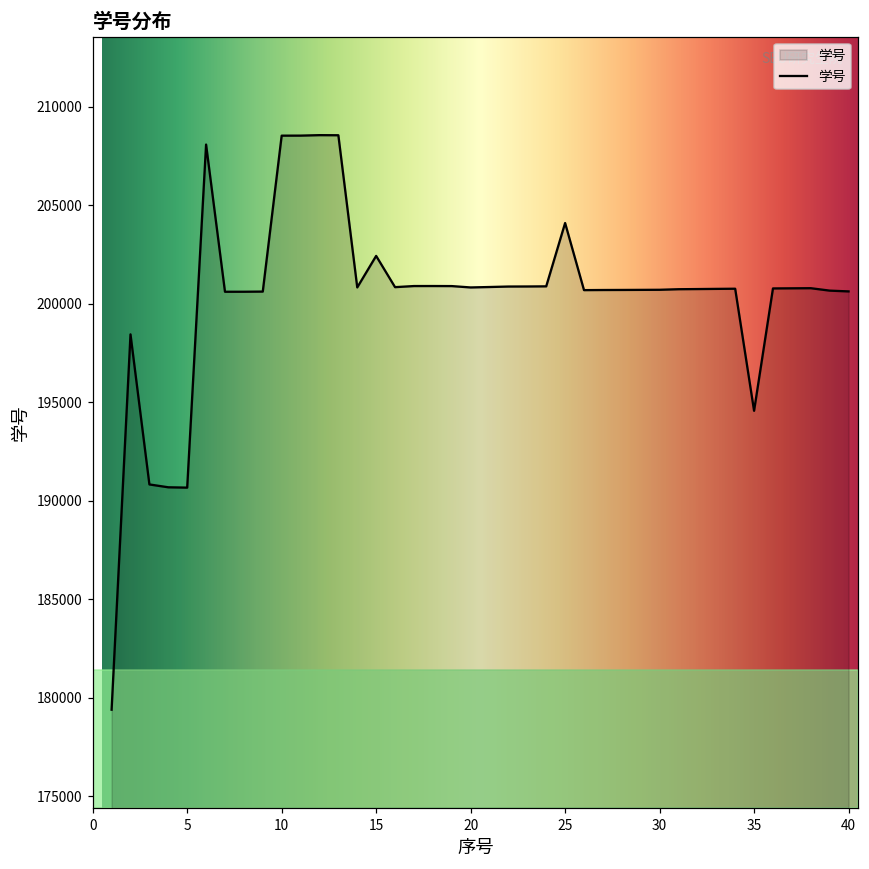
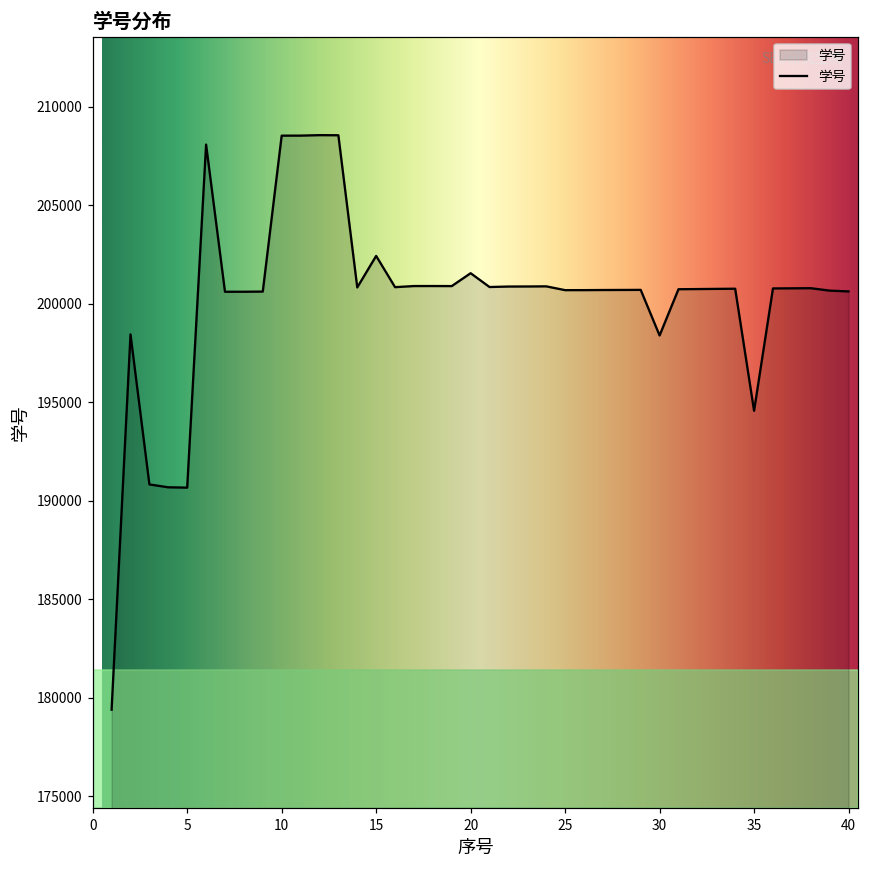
20: 200800 -> 201600
25: 204100 -> 200700
30: 200700 -> 198400
